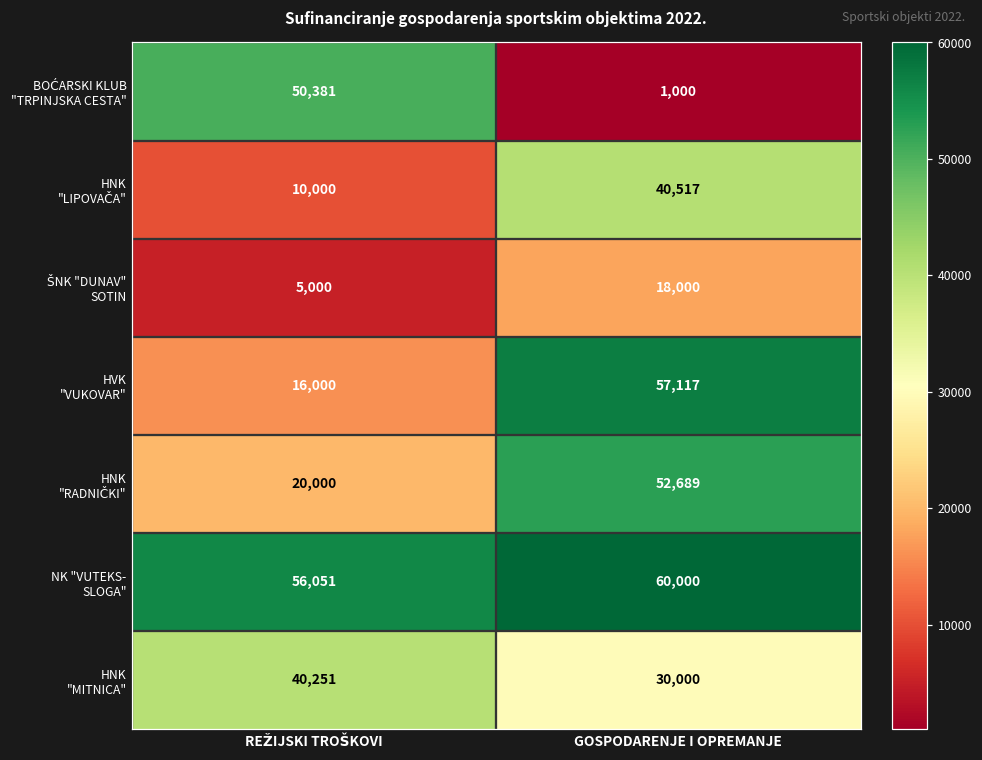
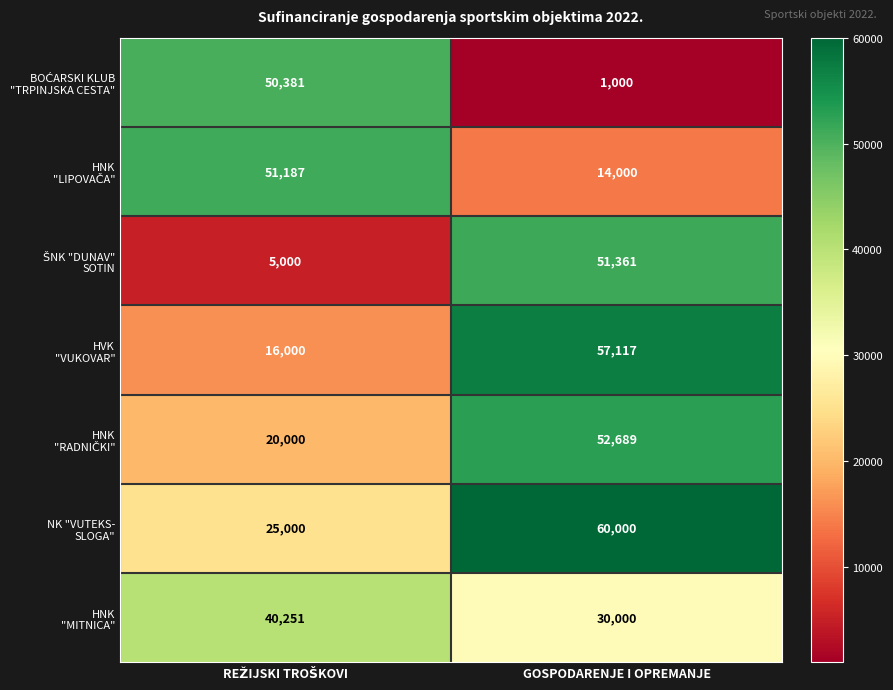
HNK "LIPOVAČA", REŽIJSKI TROŠKOVI: 10,000 -> 51,187
HNK "LIPOVAČA", GOSPODARENJE I OPREMANJE: 40,517 -> 14,000
ŠNK "DUNAV" SOTIN, GOSPODARENJE I OPREMANJE: 18,000 -> 51,361
NK "VUTEKS- SLOGA", REŽIJSKI TROŠKOVI: 56,051 -> 25,000
